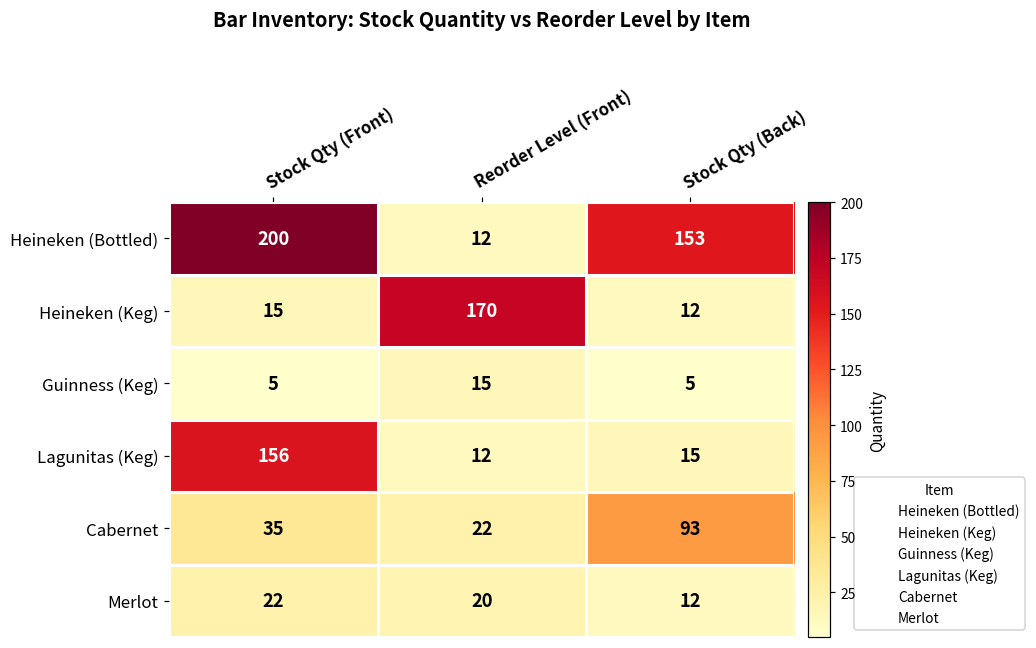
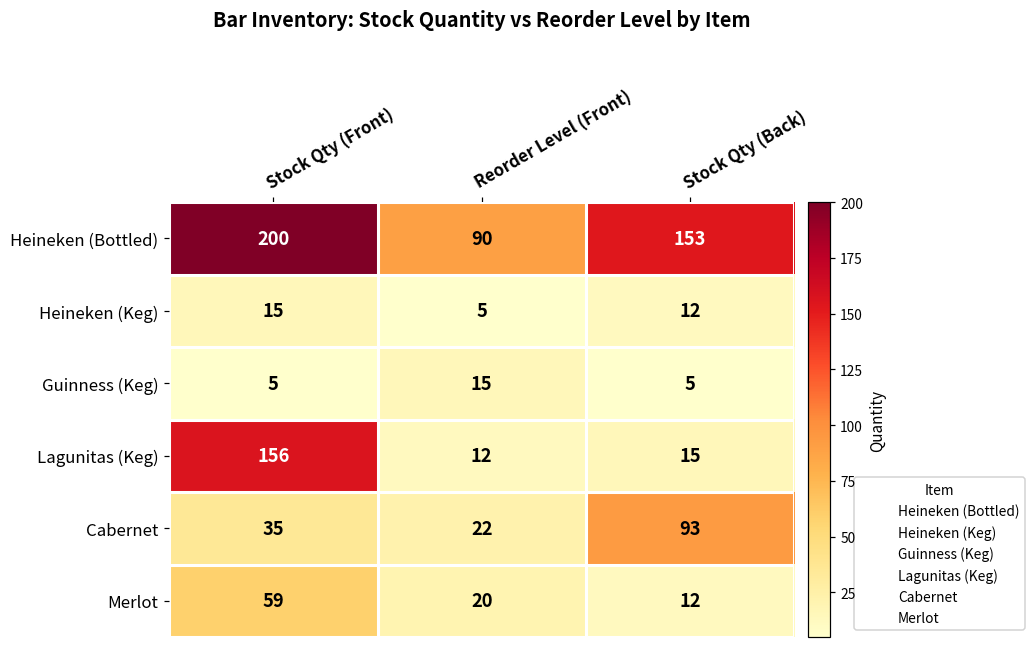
Heineken (Bottled), Reorder Level (Front): 12 -> 90
Heineken (Keg), Reorder Level (Front): 170 -> 5
Merlot, Stock Qty (Front): 22 -> 59
